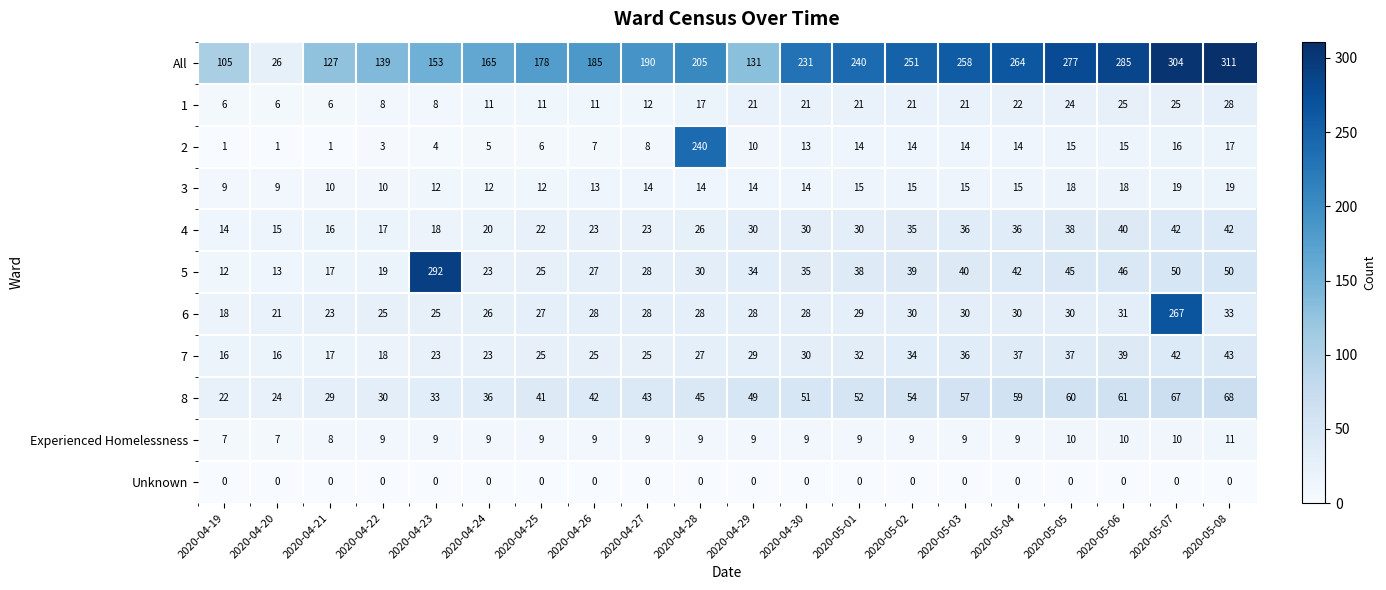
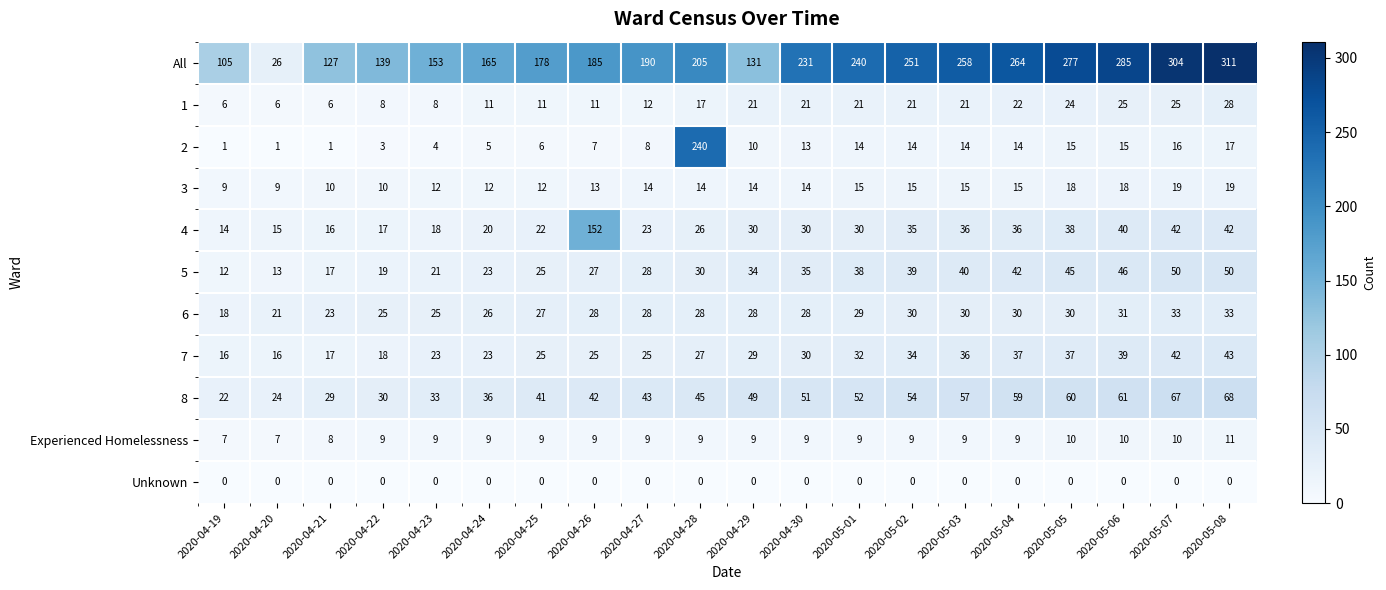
4, 2020-04-26: 23 -> 152
5, 2020-04-23: 292 -> 21
6, 2020-05-07: 267 -> 33
